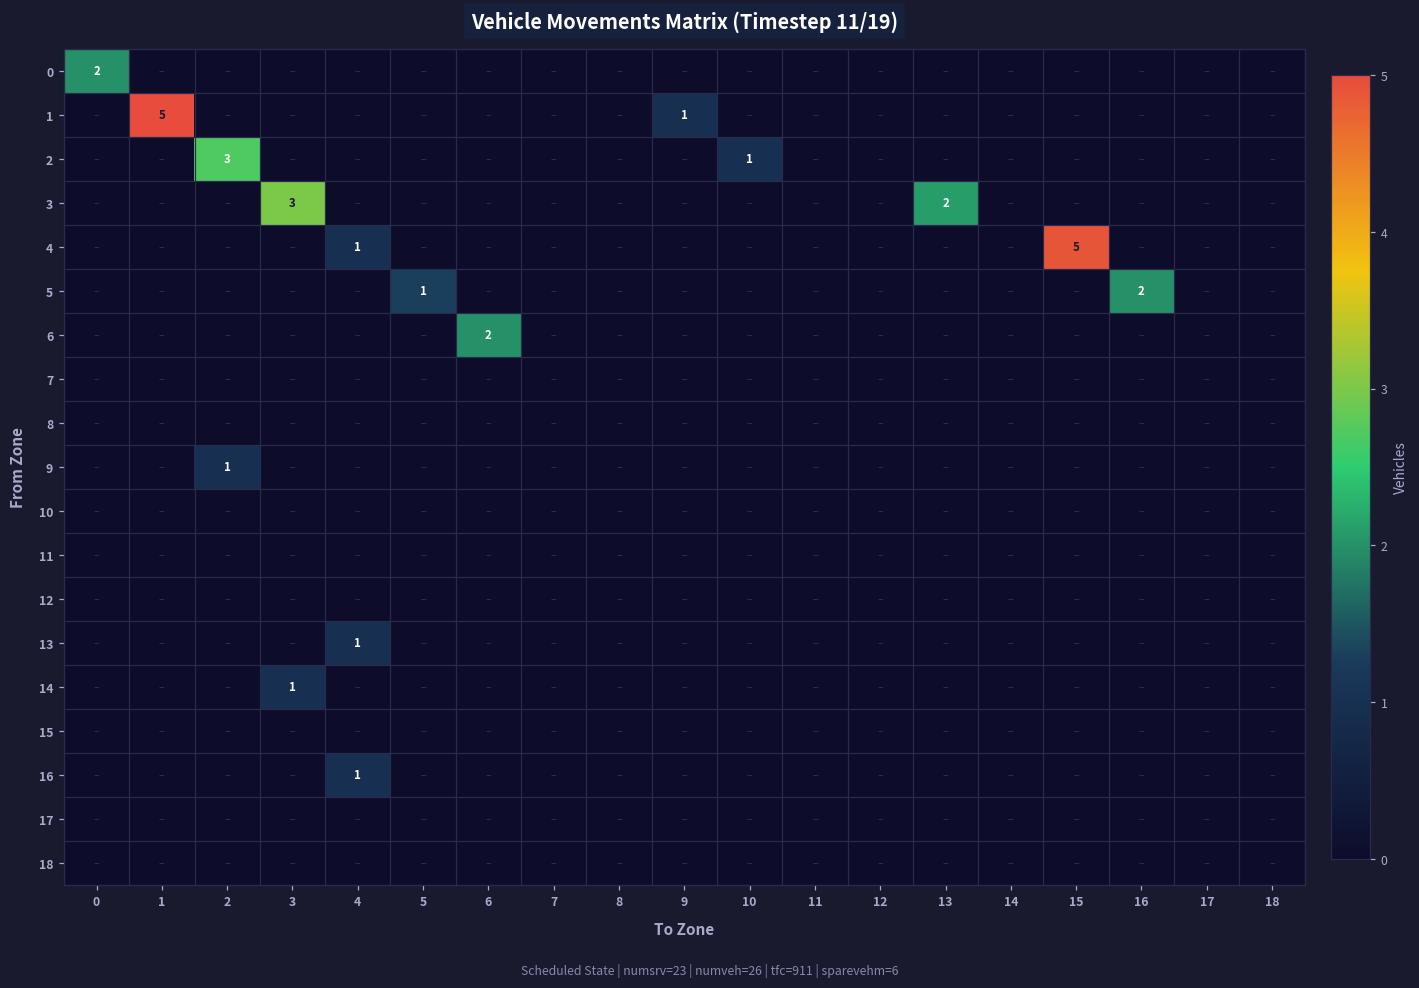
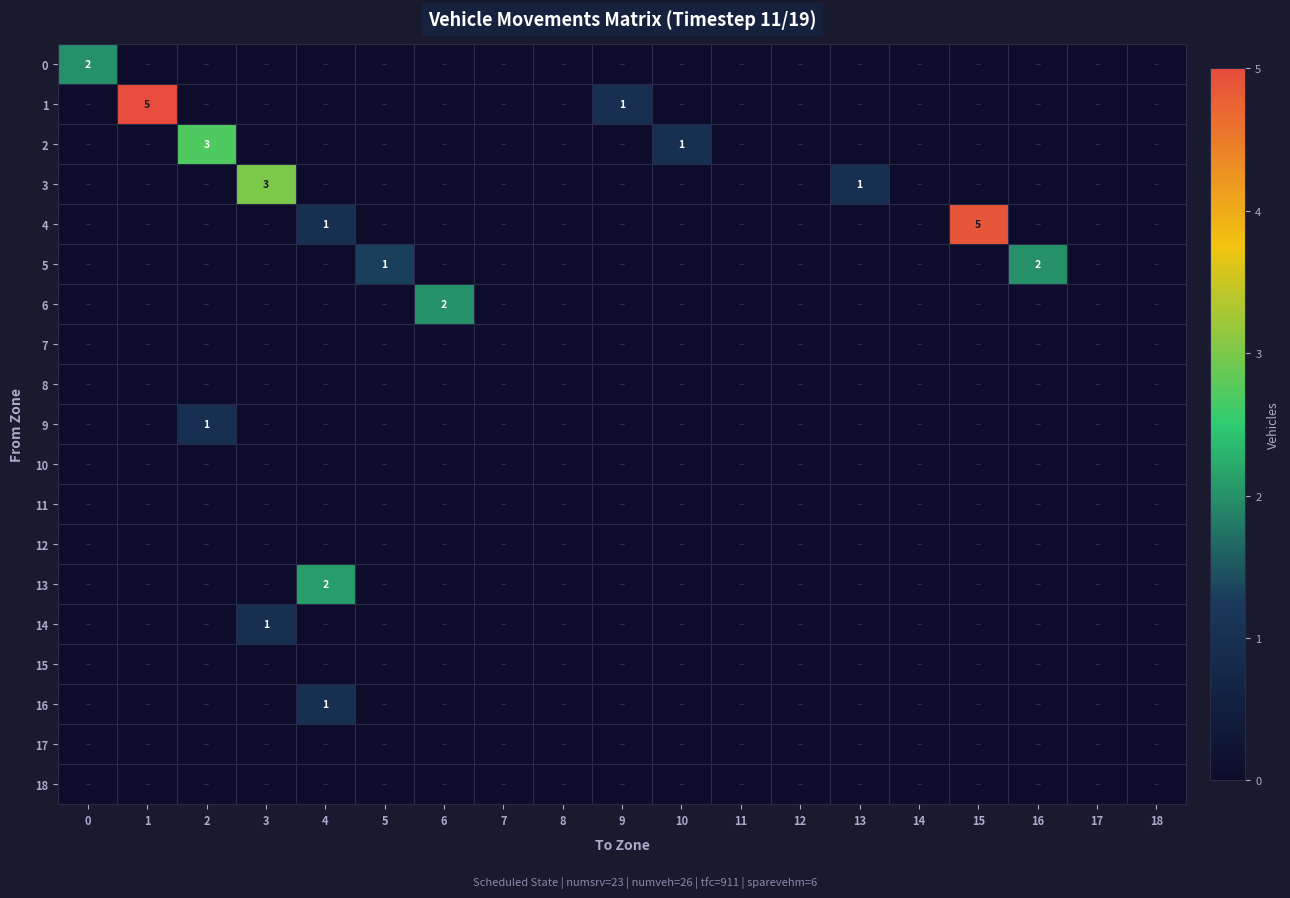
3, 13: 2 -> 1
13, 4: 1 -> 2
